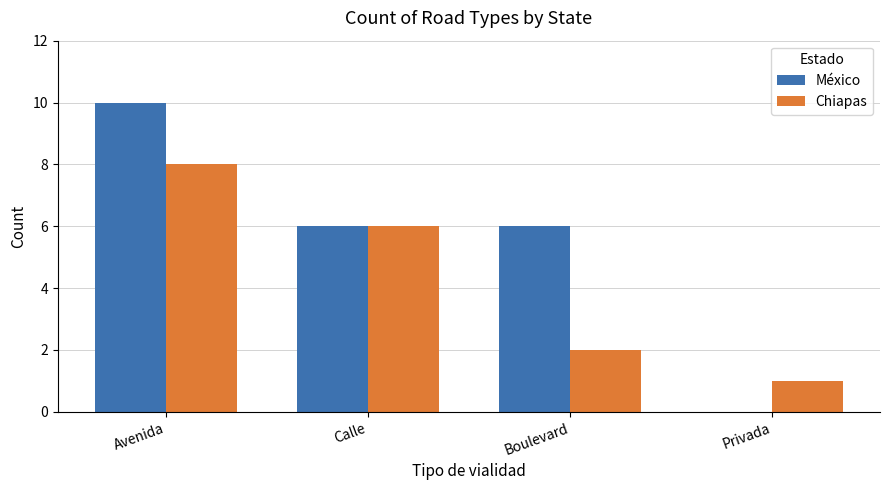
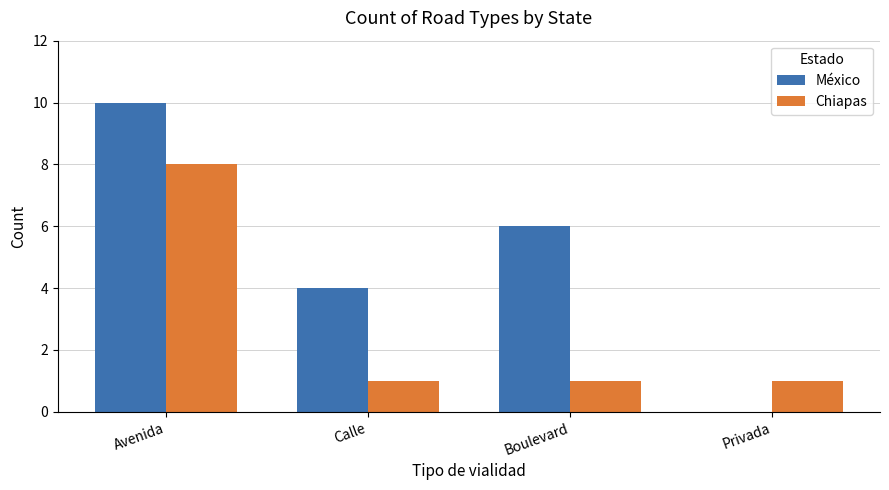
México, Calle: 6 -> 4
Chiapas, Calle: 6 -> 1
Chiapas, Boulevard: 2 -> 1
